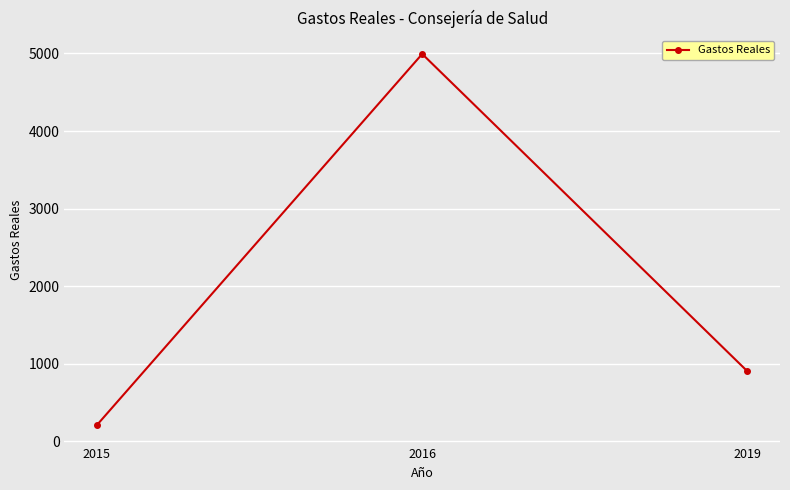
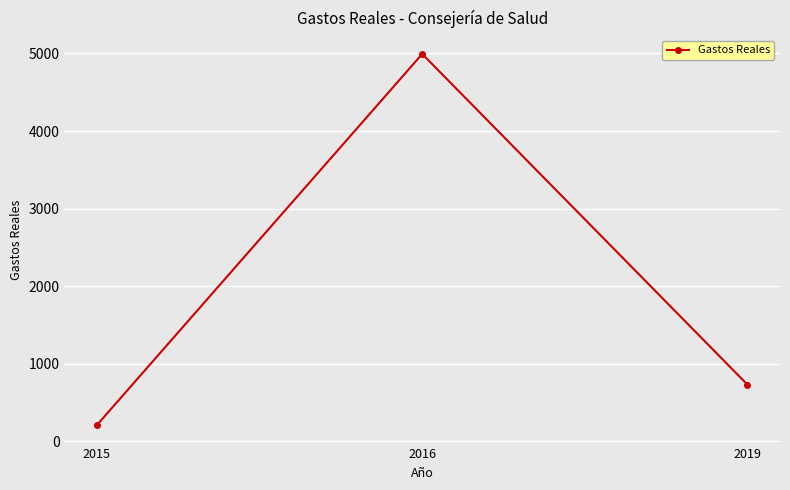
2019: 900 -> 700
